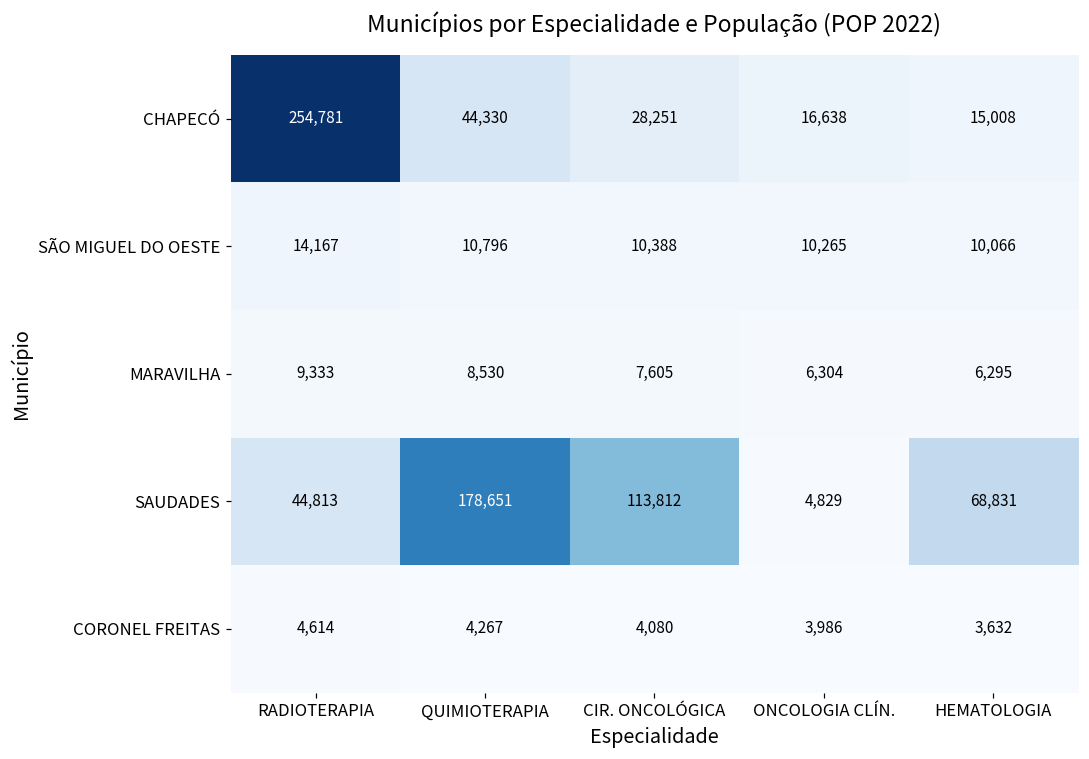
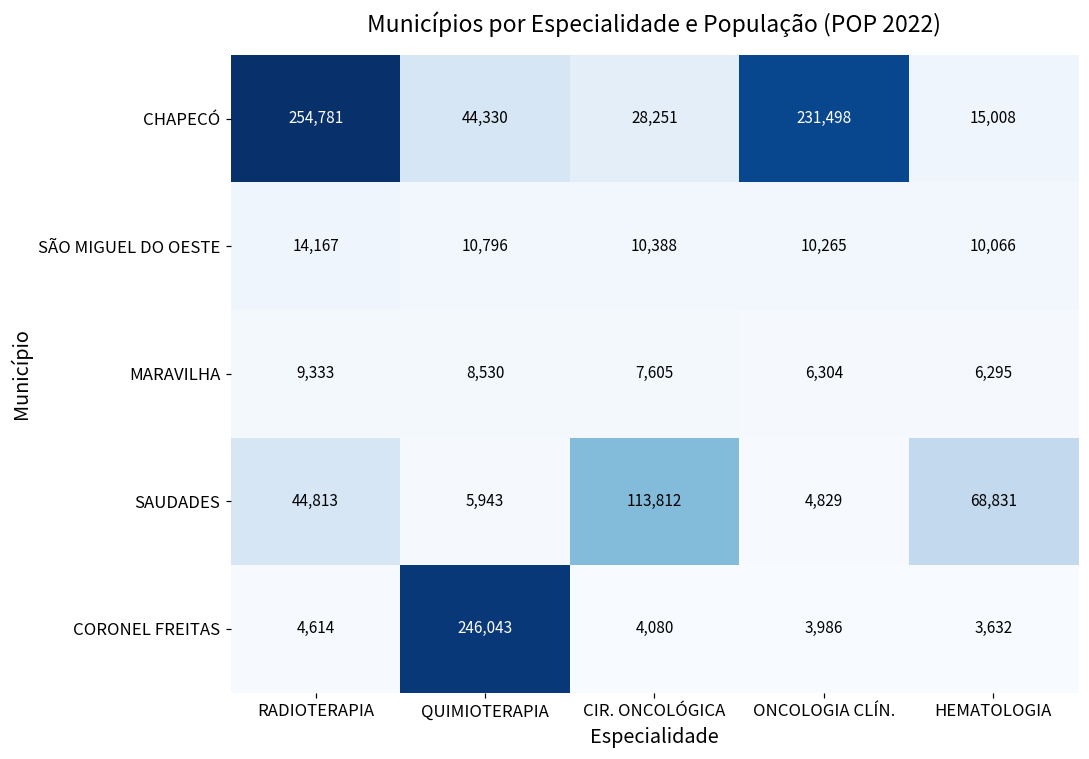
CHAPECÓ, ONCOLOGIA CLÍN.: 16,638 -> 231,498
SAUDADES, QUIMIOTERAPIA: 178,651 -> 5,943
CORONEL FREITAS, QUIMIOTERAPIA: 4,267 -> 246,043
